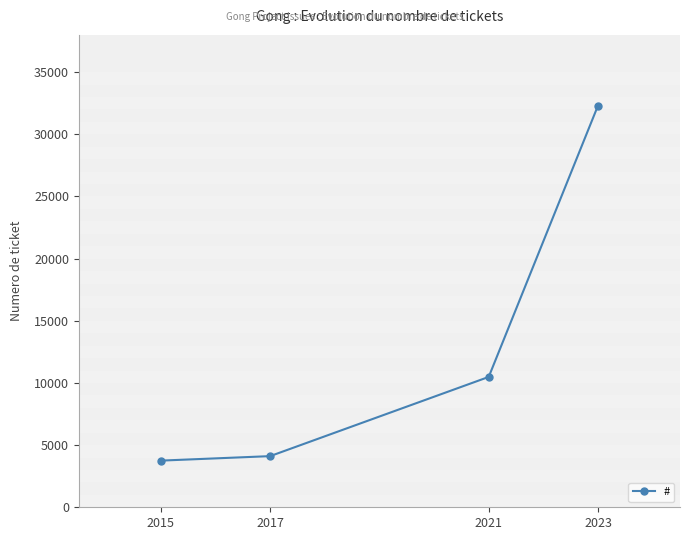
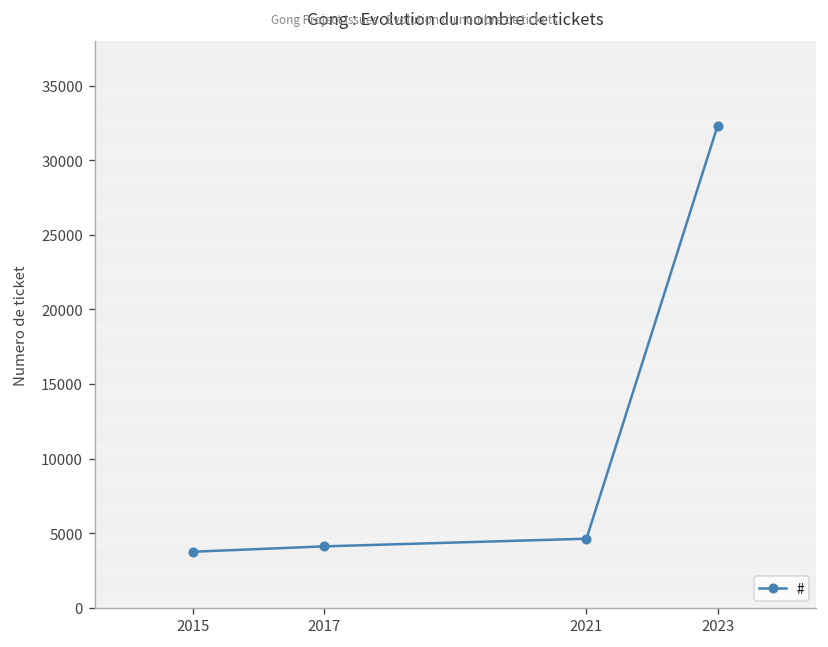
2021: 10500 -> 4600
